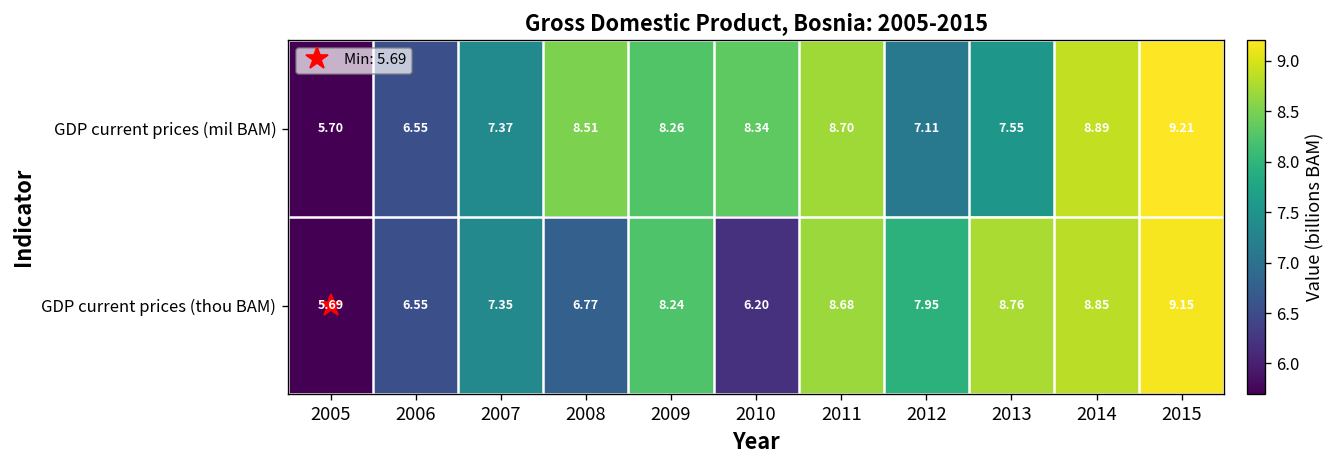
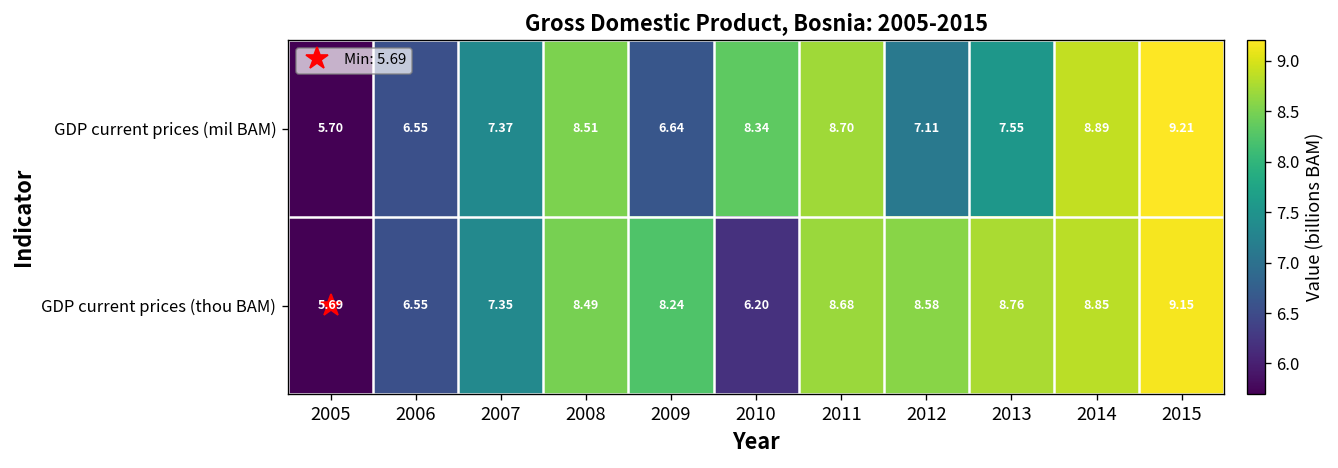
GDP current prices (mil BAM), 2009: 8.26 -> 6.64
GDP current prices (thou BAM), 2008: 6.77 -> 8.49
GDP current prices (thou BAM), 2012: 7.95 -> 8.58
